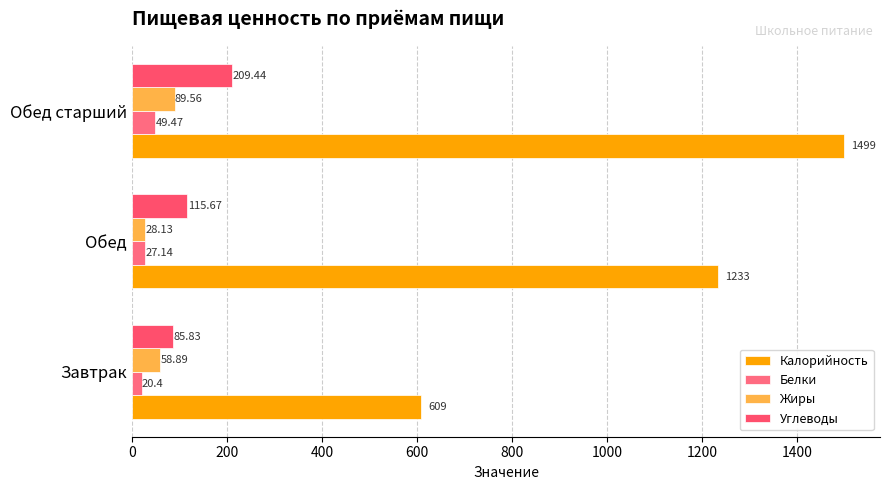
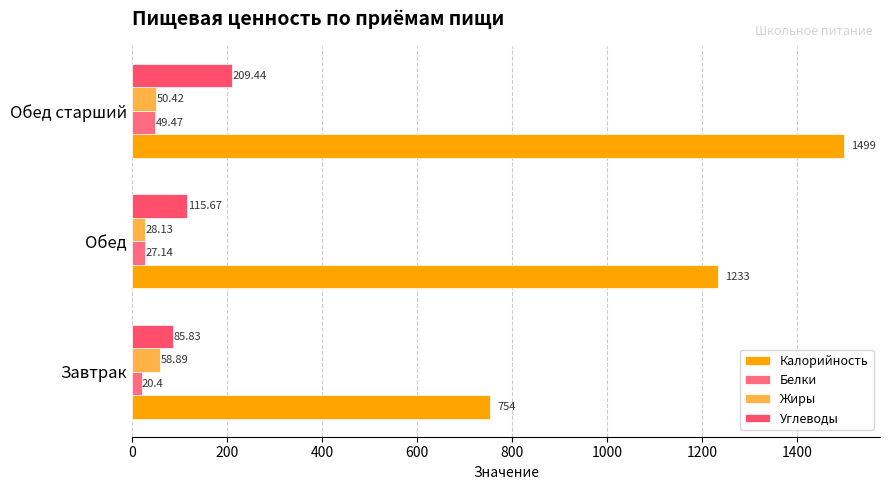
Жиры, Обед старший: 89.56 -> 50.42
Калорийность, Завтрак: 609 -> 754
